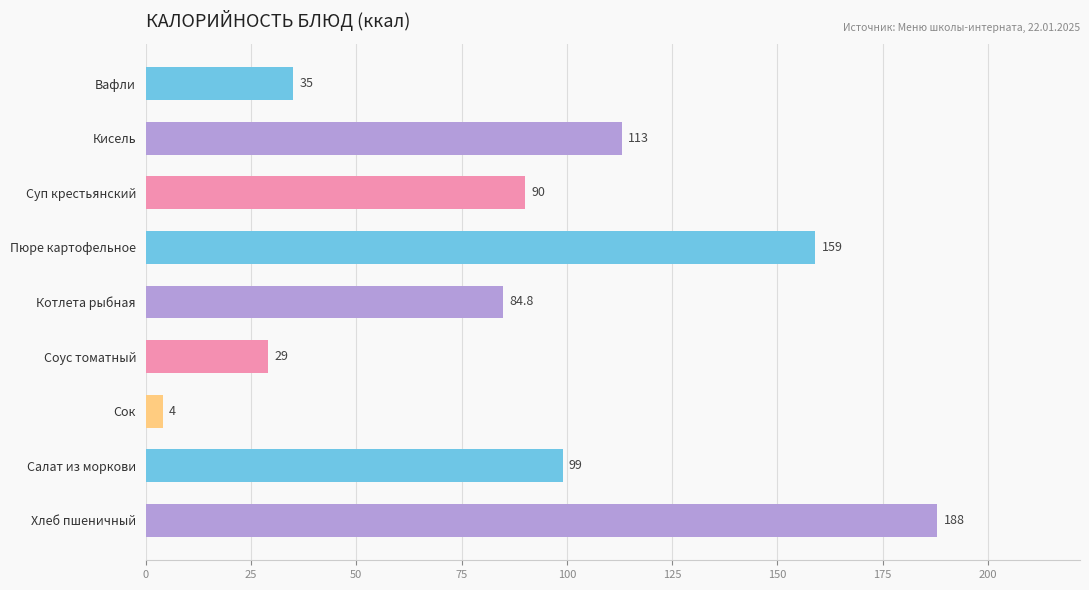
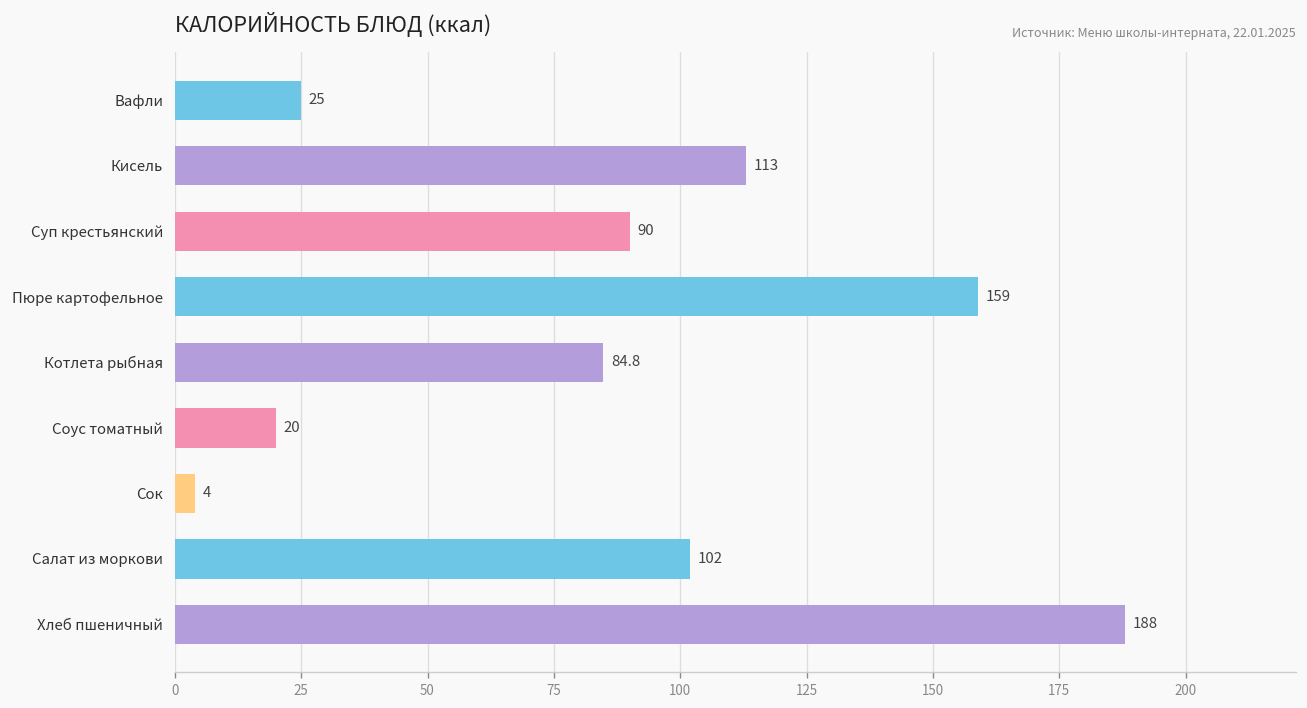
Вафли: 35 -> 25
Соус томатный: 29 -> 20
Салат из моркови: 99 -> 102
